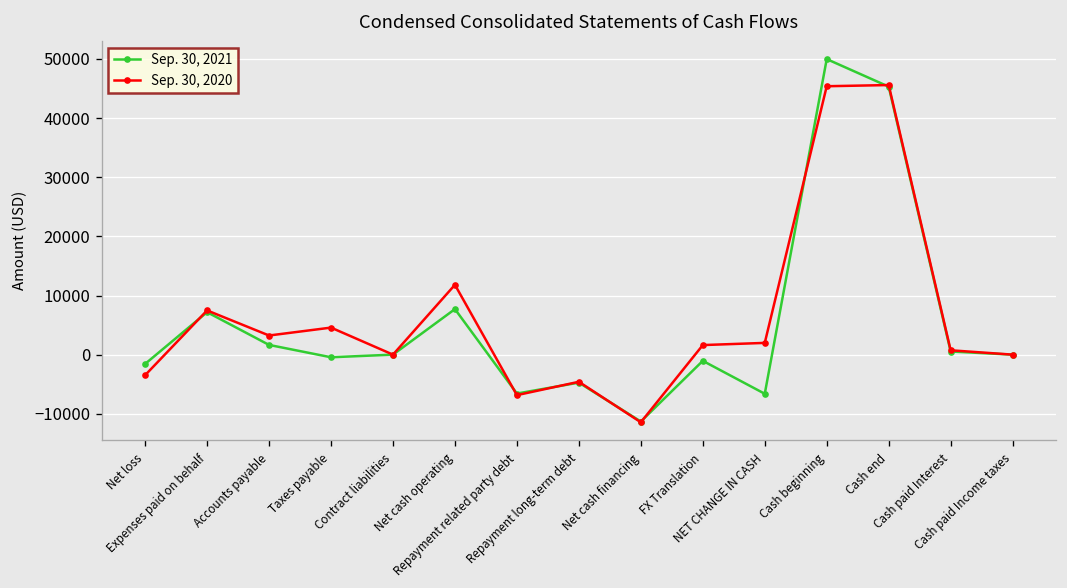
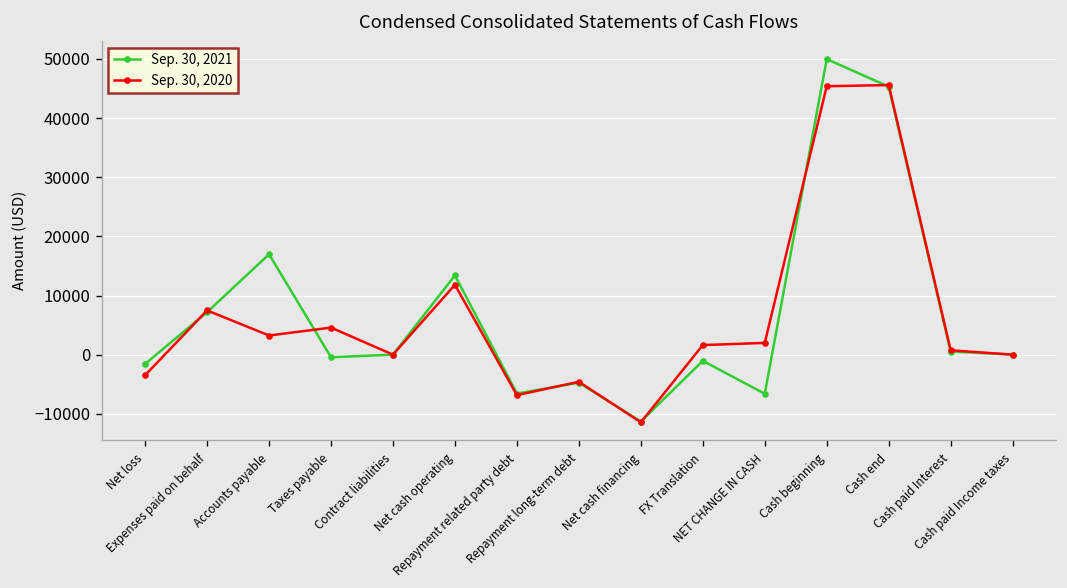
Sep. 30, 2021, Accounts payable: 2000 -> 17000
Sep. 30, 2021, Net cash operating: 8000 -> 13000
